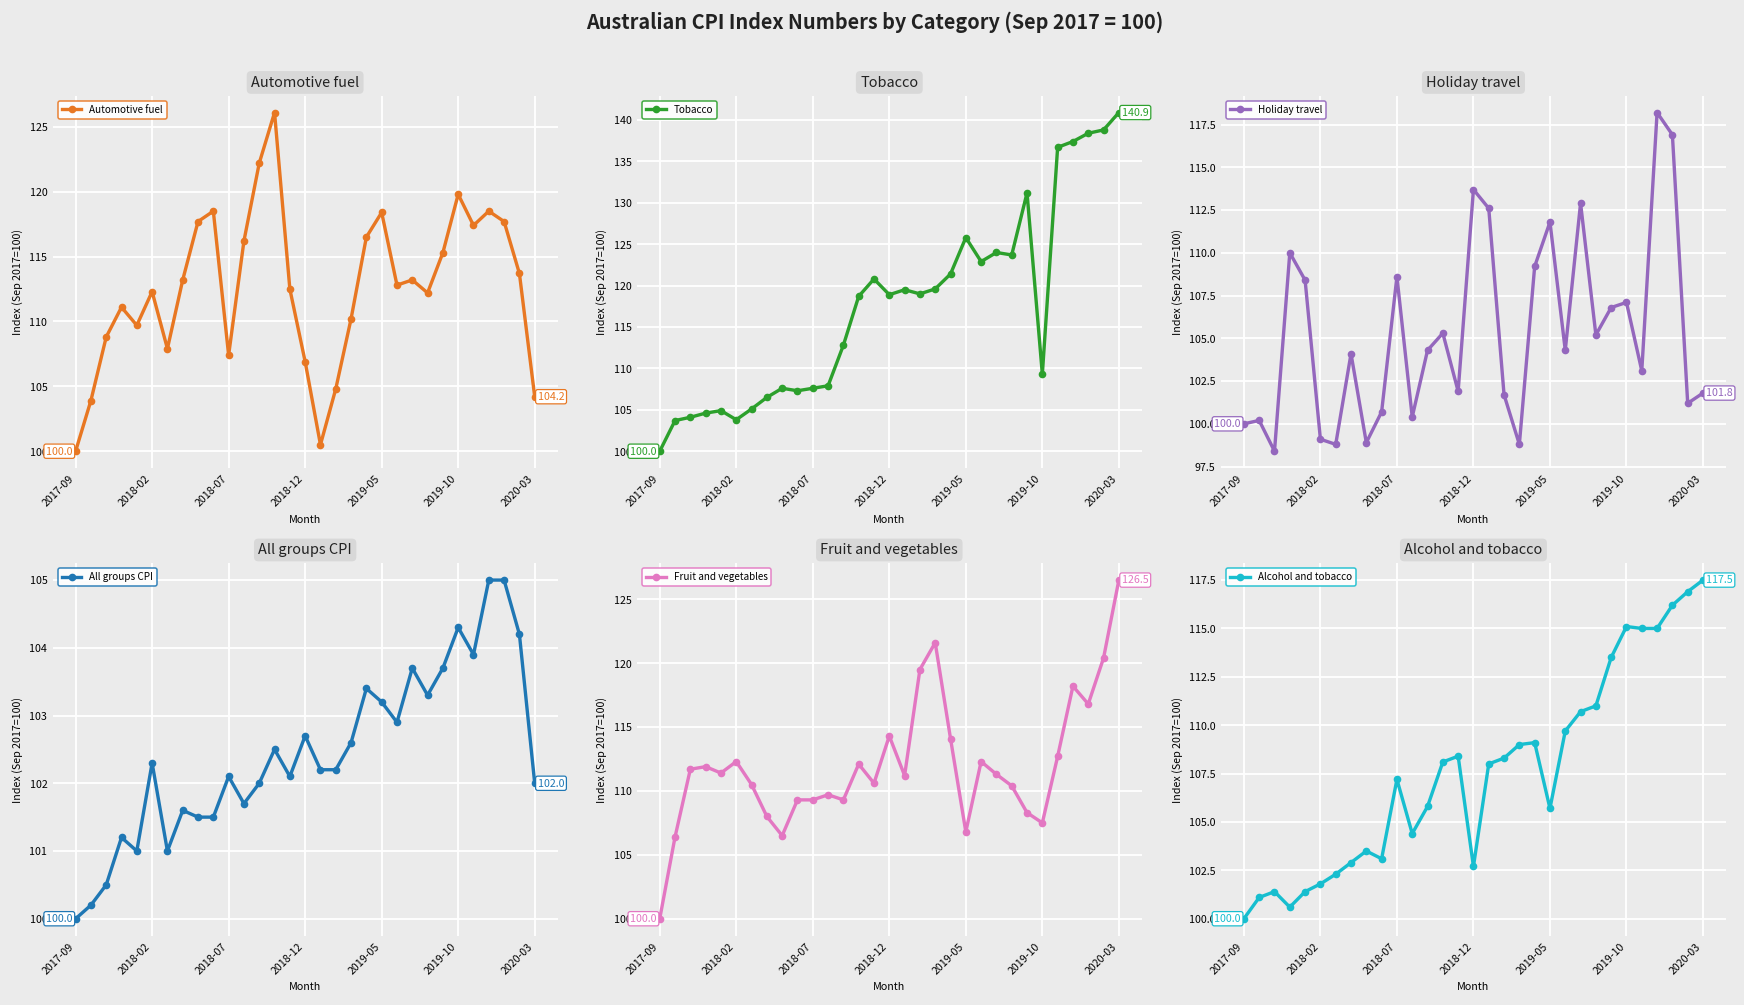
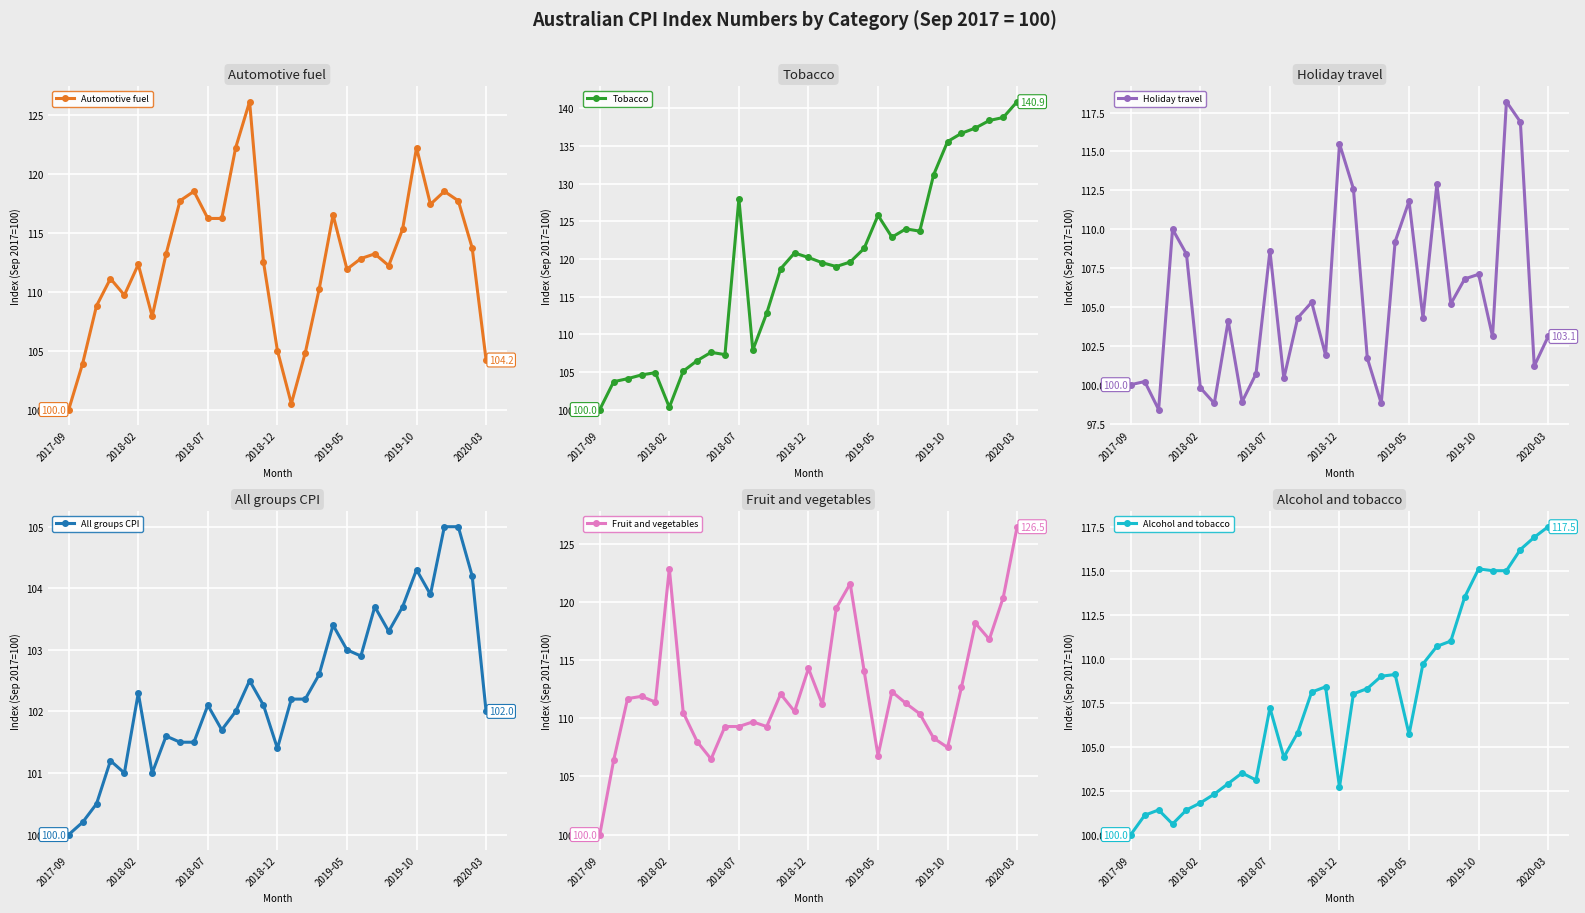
Automotive fuel, 2018-07: 107.4 -> 116.2
Automotive fuel, 2018-12: 106.9 -> 105.0
Automotive fuel, 2019-05: 118.4 -> 111.9
Automotive fuel, 2019-10: 119.8 -> 122.2
Tobacco, 2018-02: 104 -> 100
Tobacco, 2018-07: 108 -> 128
Tobacco, 2018-12: 119 -> 120
Tobacco, 2019-10: 109 -> 136
Holiday travel, 2018-02: 99.1 -> 99.8
Holiday travel, 2018-12: 113.7 -> 115.5
Holiday travel, 2020-03: 101.8 -> 103.1
All groups CPI, 2018-12: 102.7 -> 101.4
All groups CPI, 2019-05: 103.2 -> 103.0
Fruit and vegetables, 2018-02: 112.3 -> 122.9
